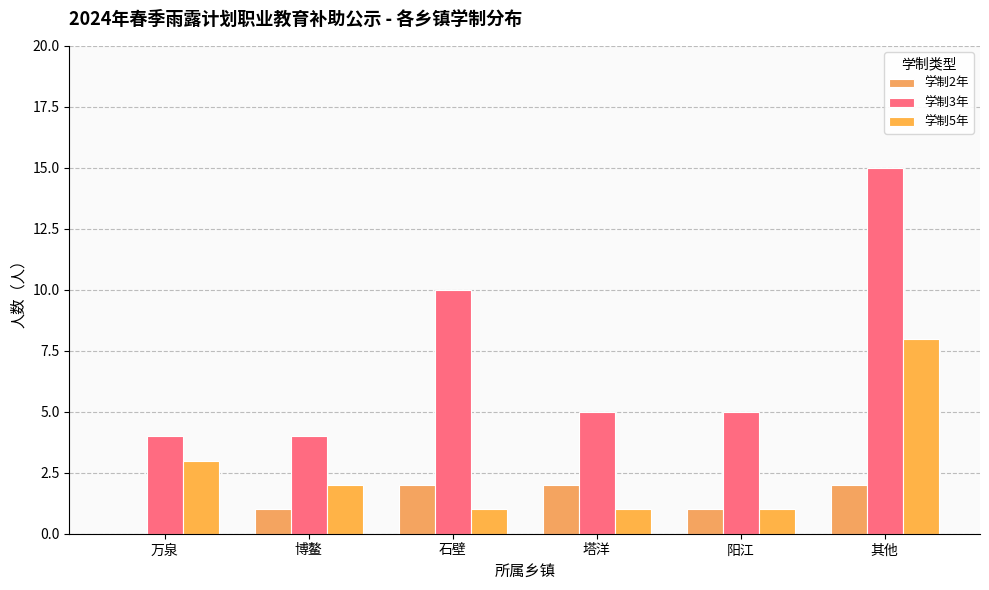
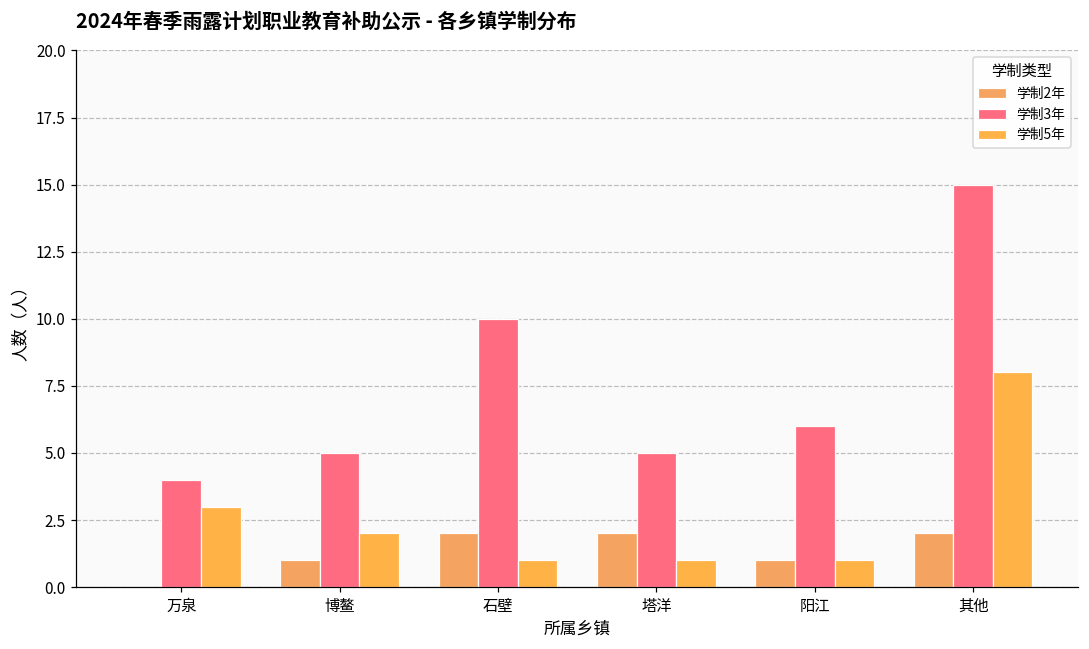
学制3年, 博鳌: 4 -> 5
学制3年, 阳江: 5 -> 6
